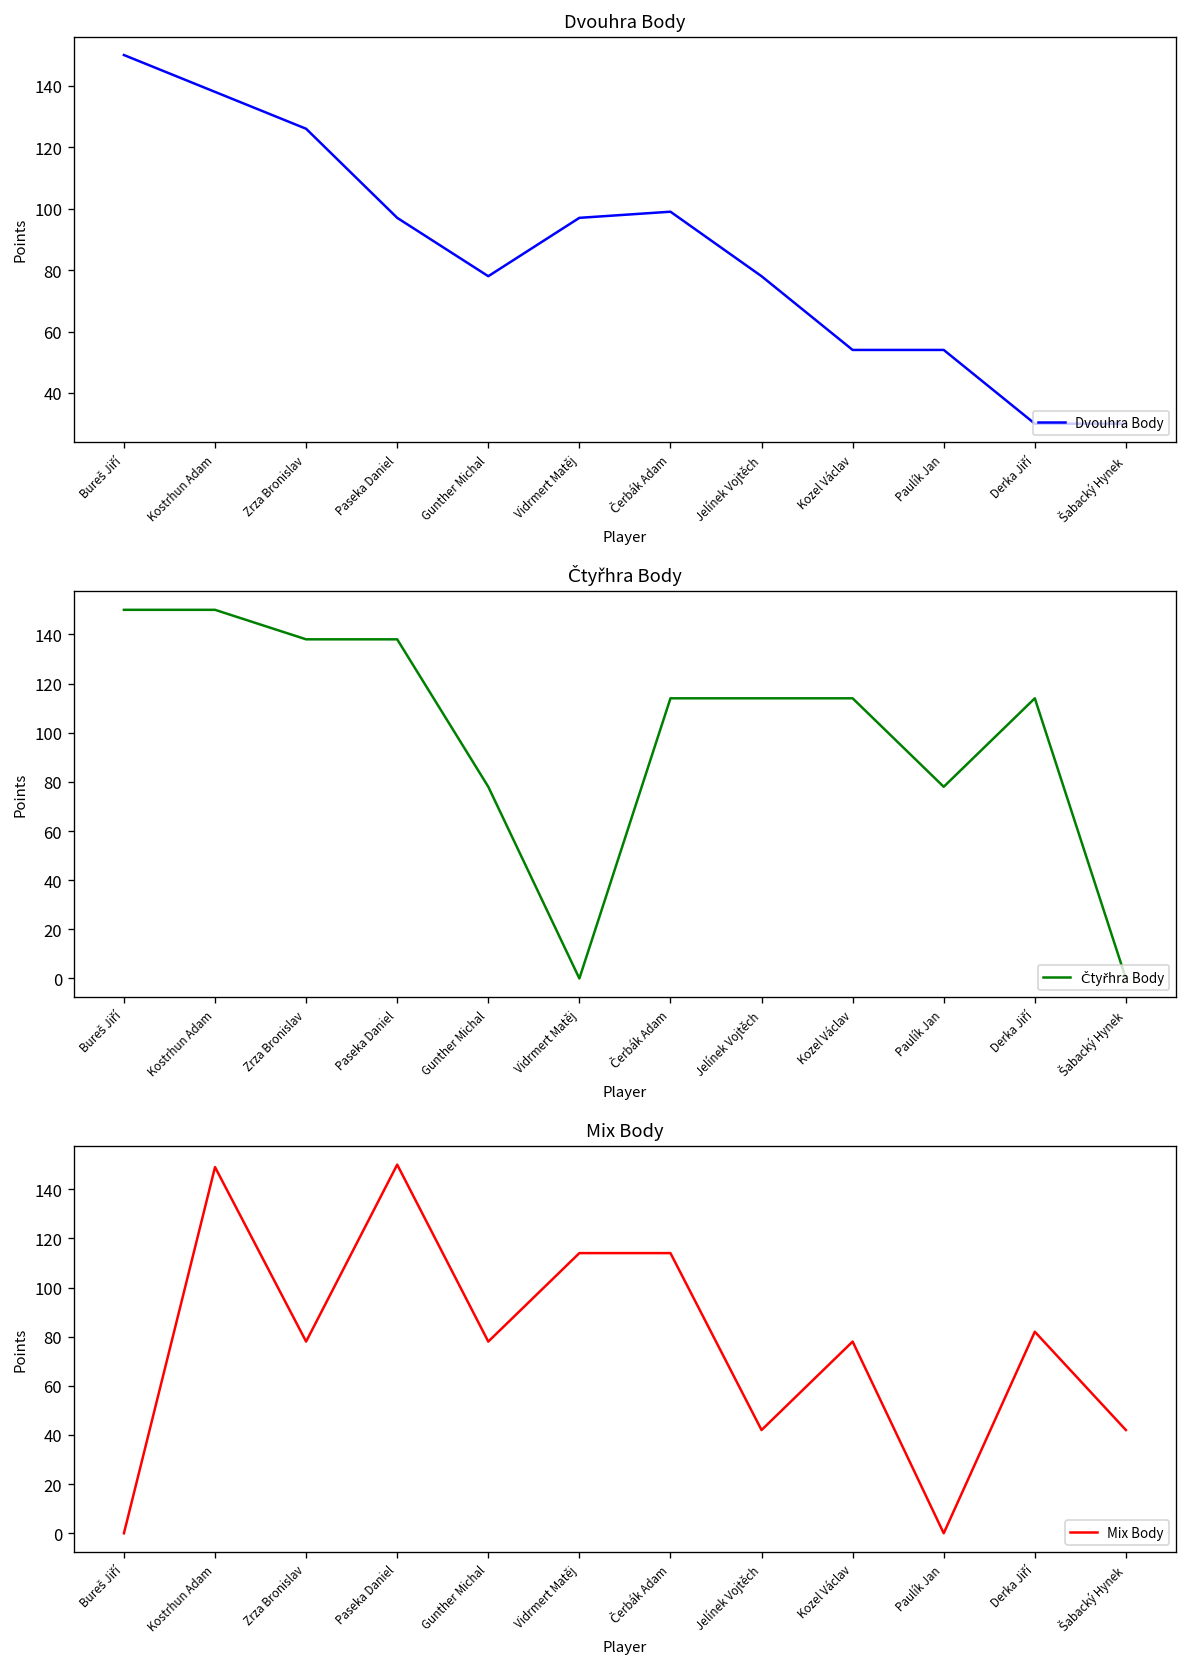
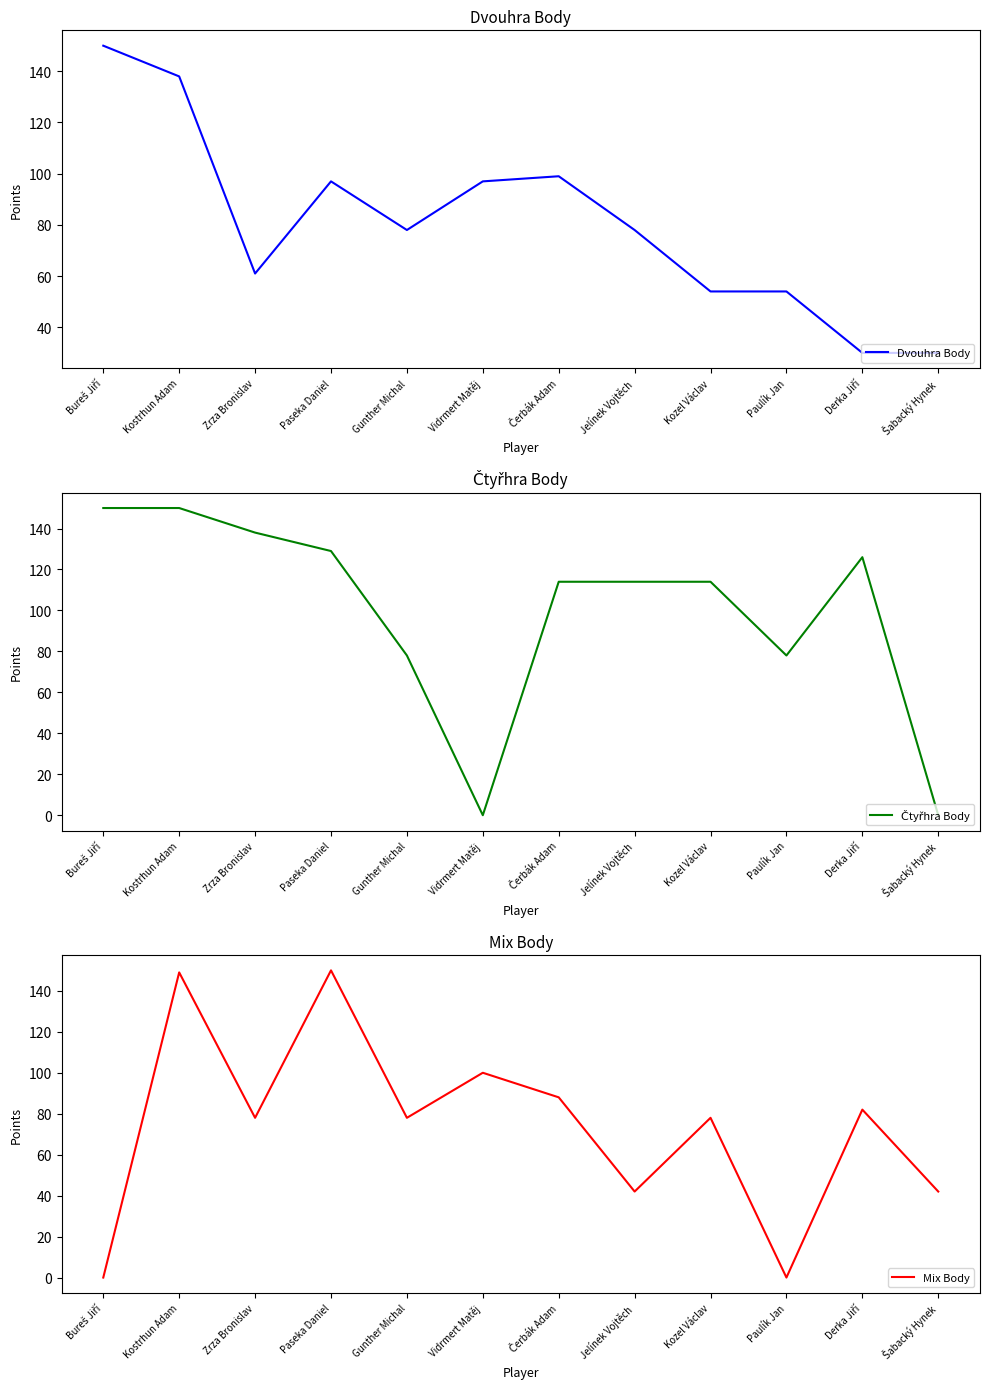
Dvouhra Body, Zrza Bronislav: 126 -> 61
Čtyřhra Body, Paseka Daniel: 138 -> 129
Čtyřhra Body, Derka Jiří: 114 -> 126
Mix Body, Vidrmert Matěj: 114 -> 100
Mix Body, Čerbák Adam: 114 -> 88
